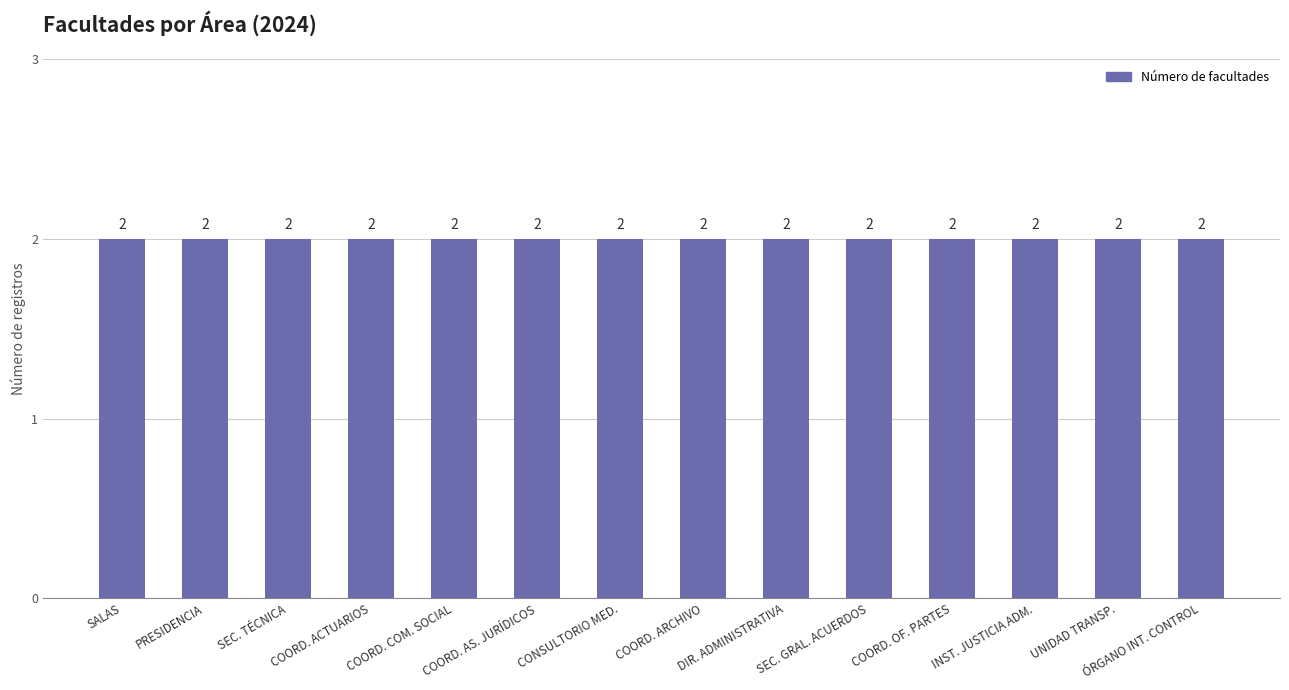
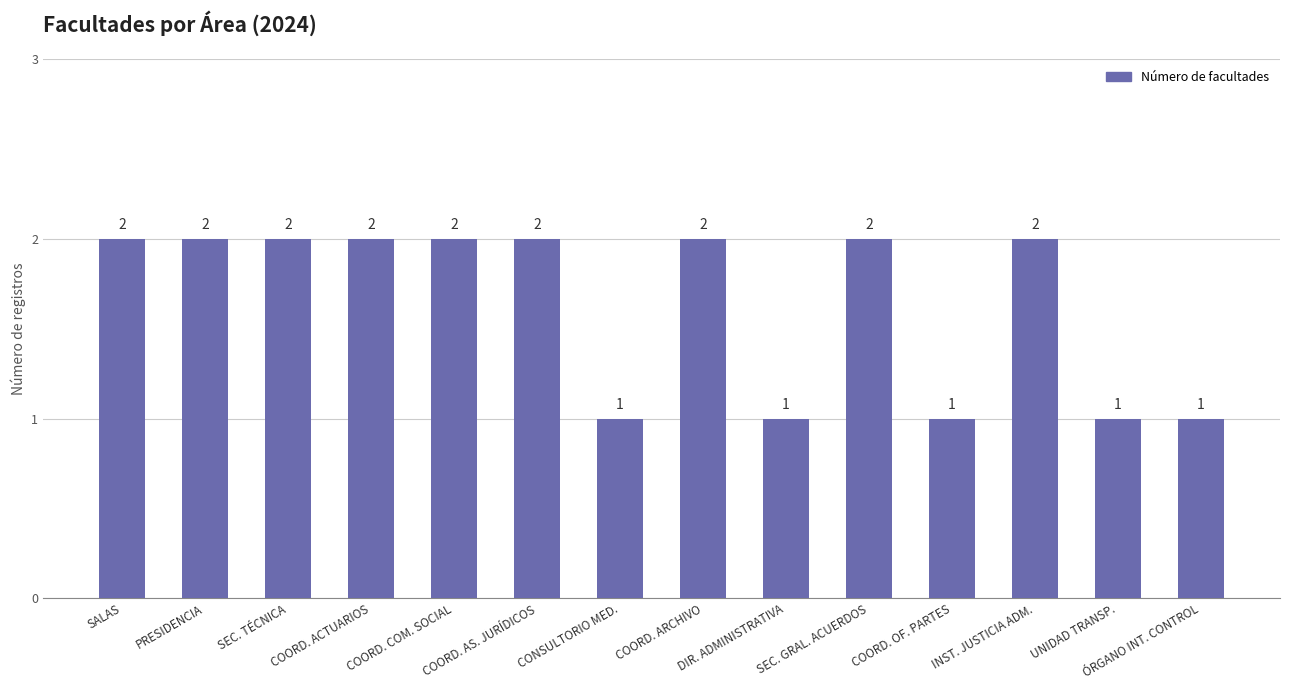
CONSULTORIO MED.: 2 -> 1
DIR. ADMINISTRATIVA: 2 -> 1
COORD. OF. PARTES: 2 -> 1
UNIDAD TRANSP.: 2 -> 1
ÓRGANO INT. CONTROL: 2 -> 1
